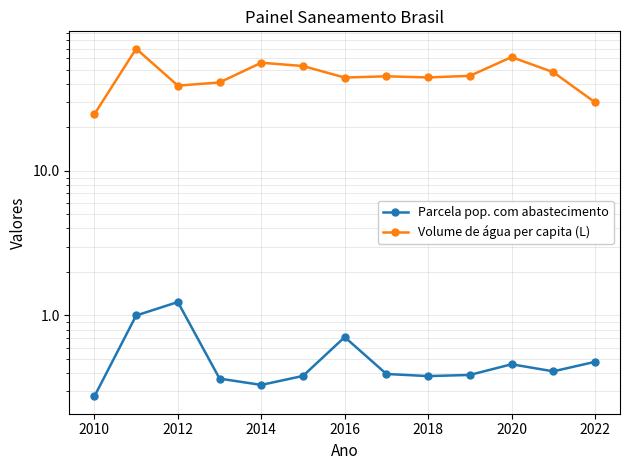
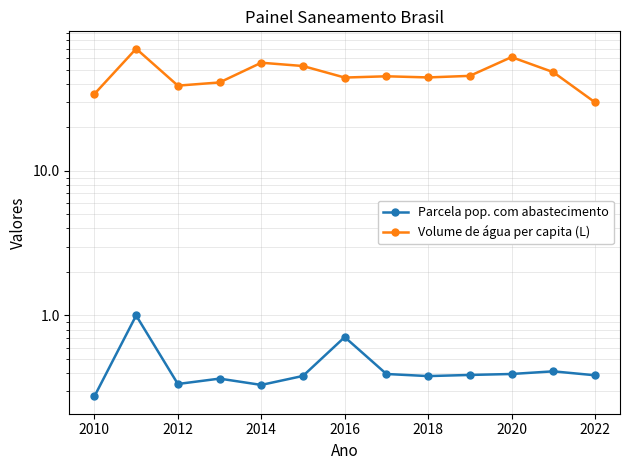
Volume de água per capita (L), 2010: 25 -> 34
Parcela pop. com abastecimento, 2012: 1.2 -> 0.34
Parcela pop. com abastecimento, 2020: 0.46 -> 0.39
Parcela pop. com abastecimento, 2022: 0.48 -> 0.39
